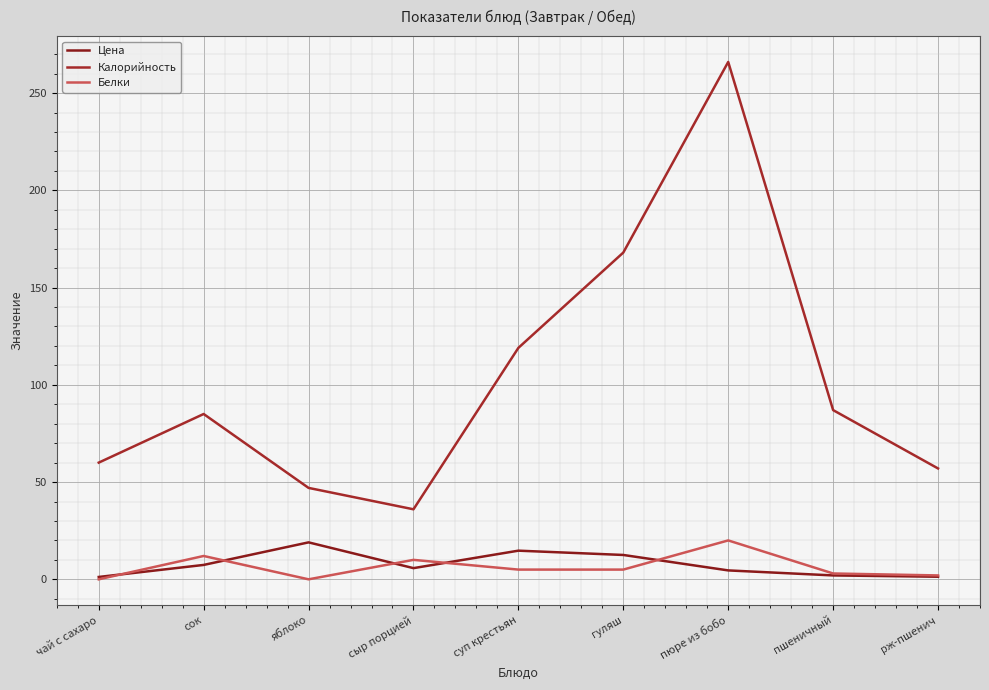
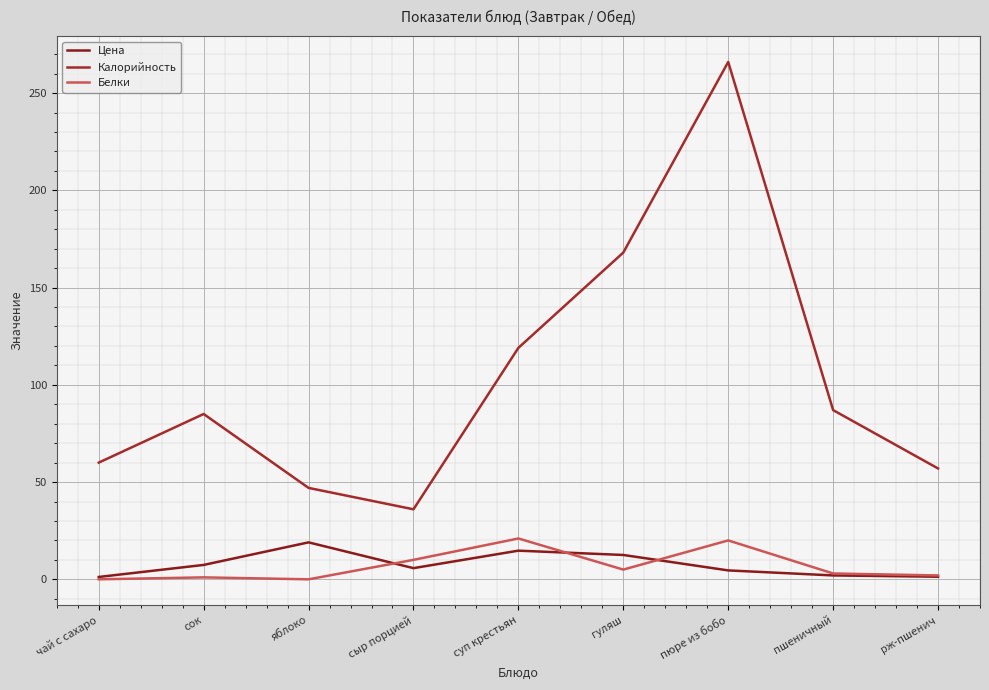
Белки, сок: 12 -> 1
Белки, суп крестьян: 5 -> 21
